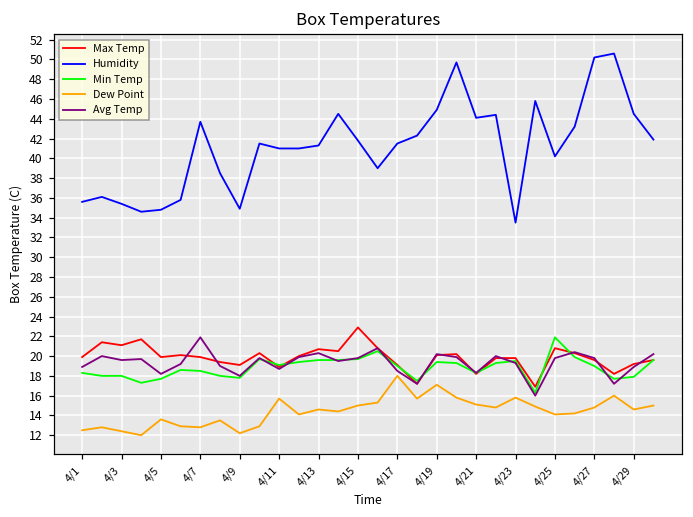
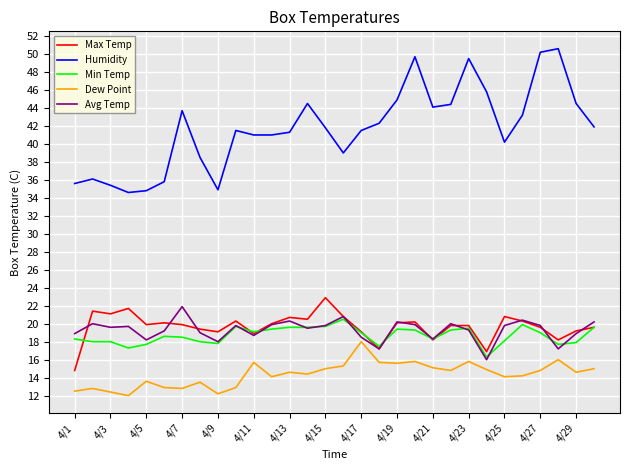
Max Temp, 4/1: 20 -> 15
Dew Point, 4/19: 17 -> 16
Humidity, 4/23: 34 -> 50
Min Temp, 4/25: 22 -> 18
